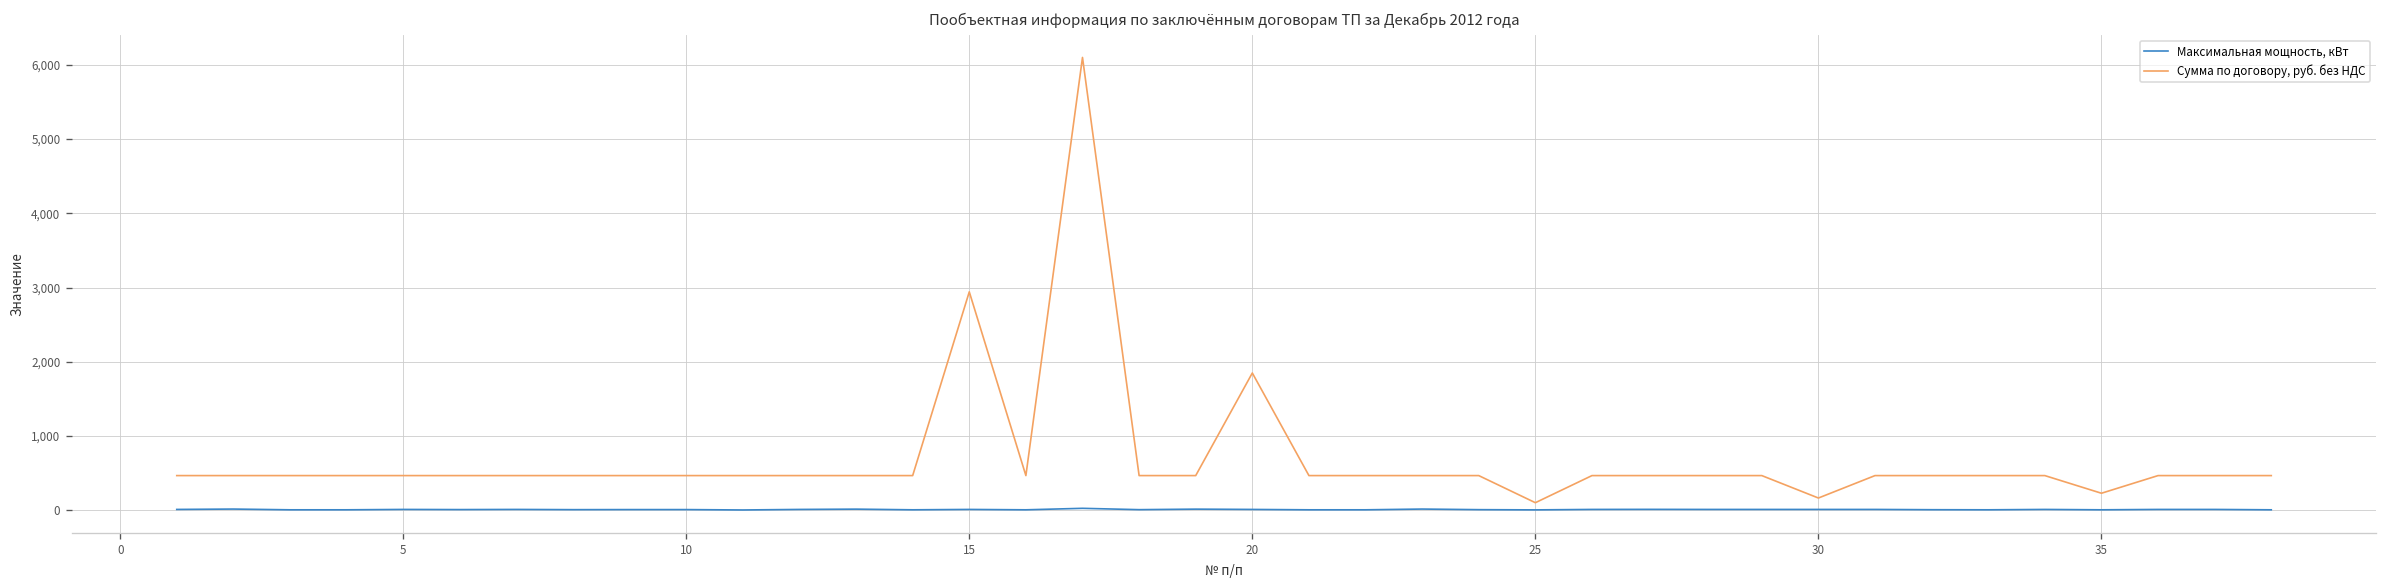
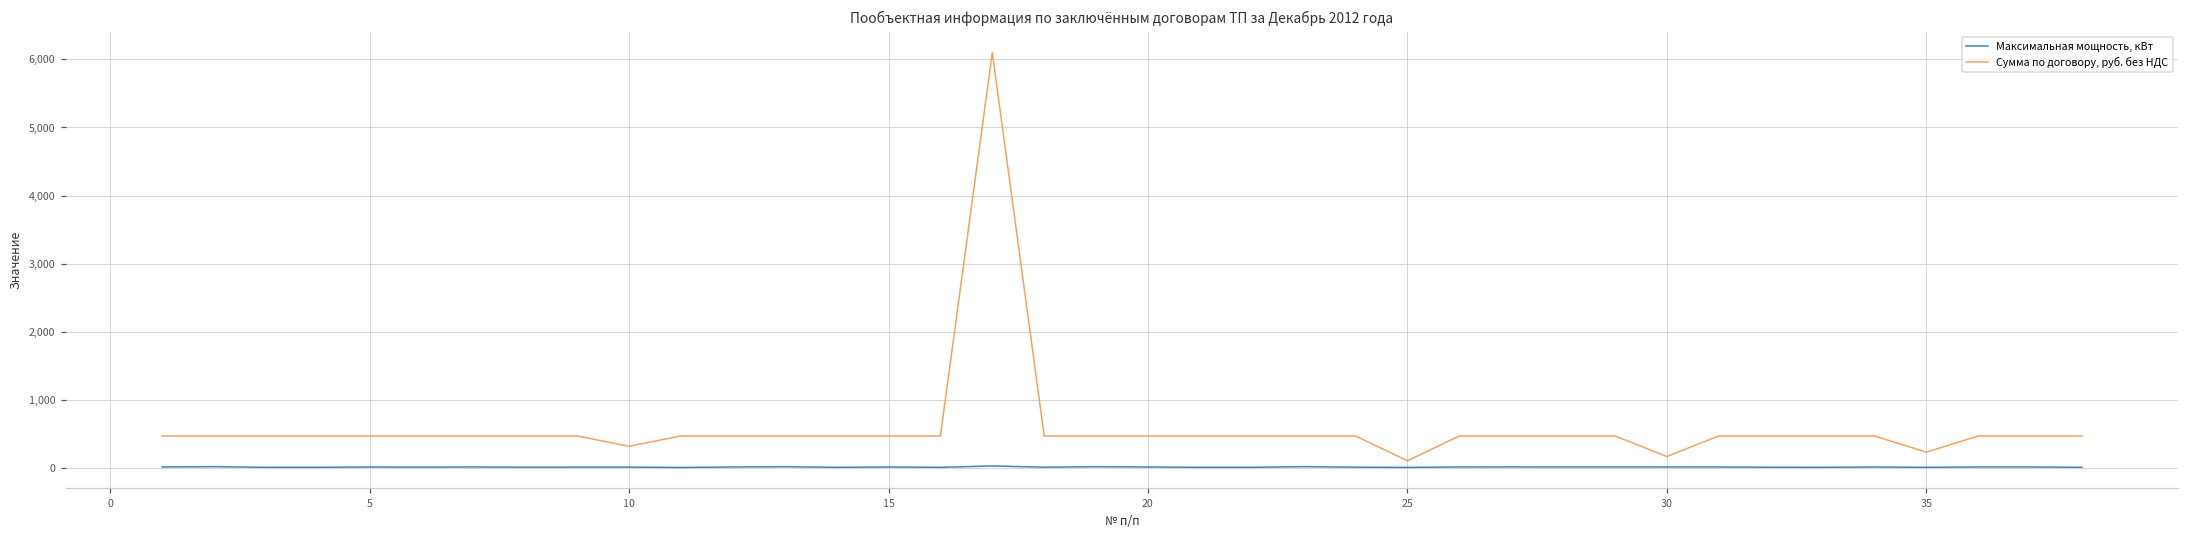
Сумма по договору, руб. без НДС, 10: 500 -> 300
Сумма по договору, руб. без НДС, 15: 2,900 -> 500
Сумма по договору, руб. без НДС, 20: 1,800 -> 500
